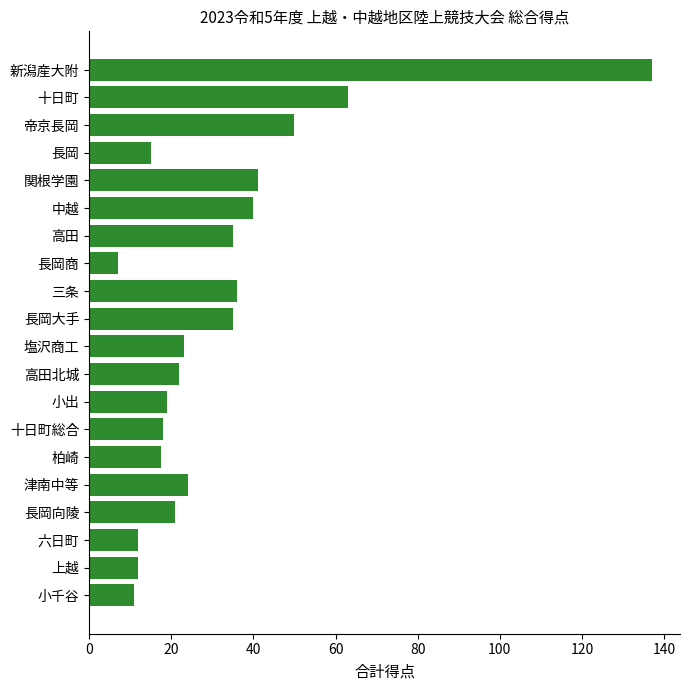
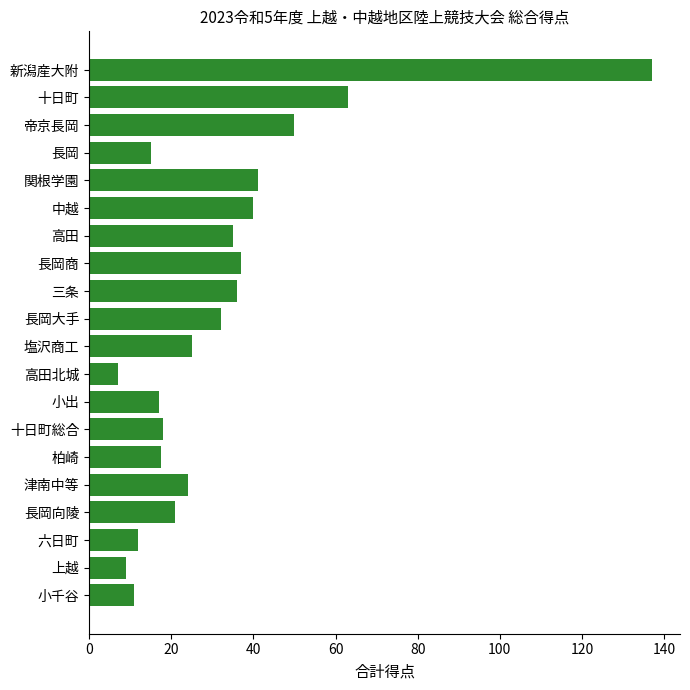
長岡商: 7 -> 37
長岡大手: 35 -> 32
塩沢商工: 23 -> 25
高田北城: 22 -> 7
小出: 19 -> 17
上越: 12 -> 9
